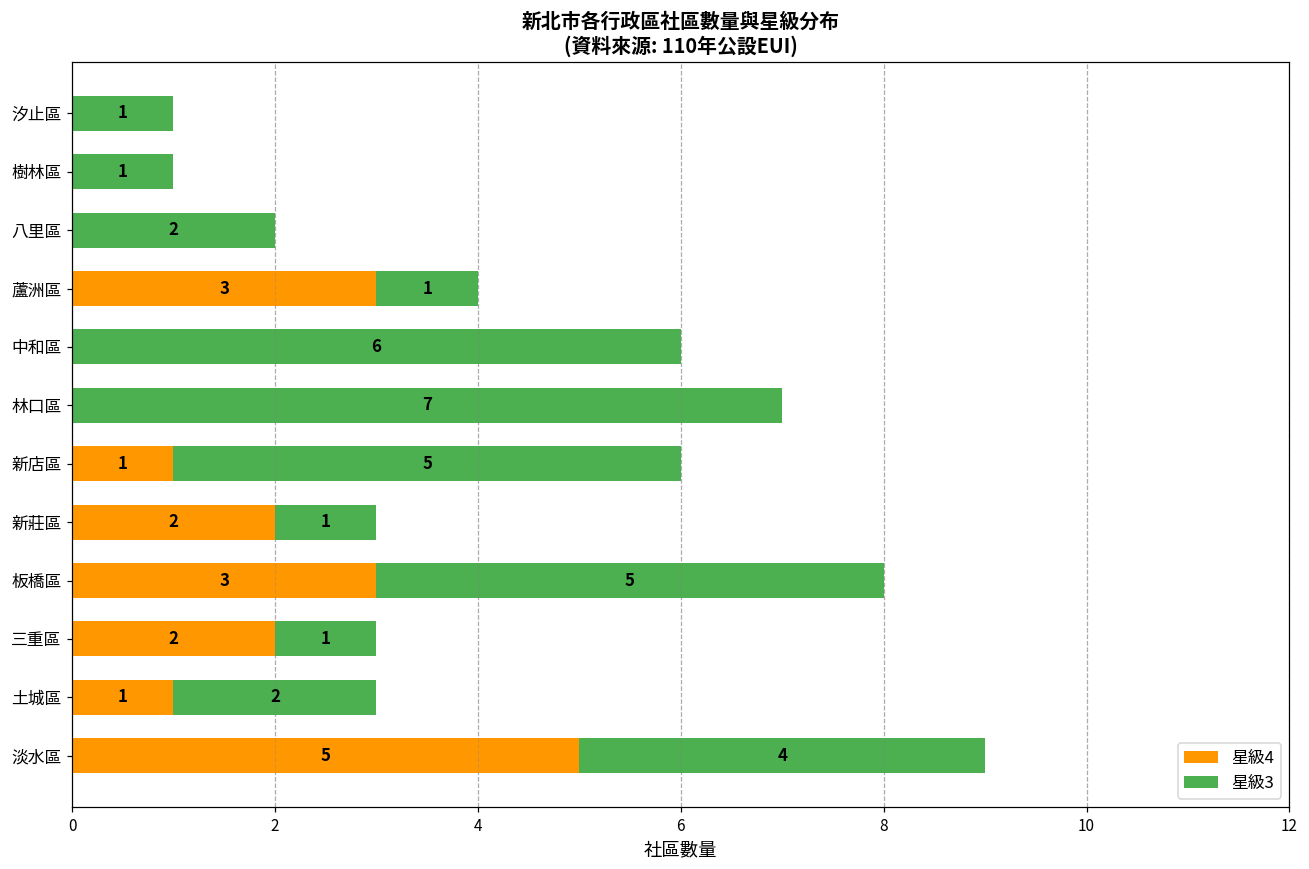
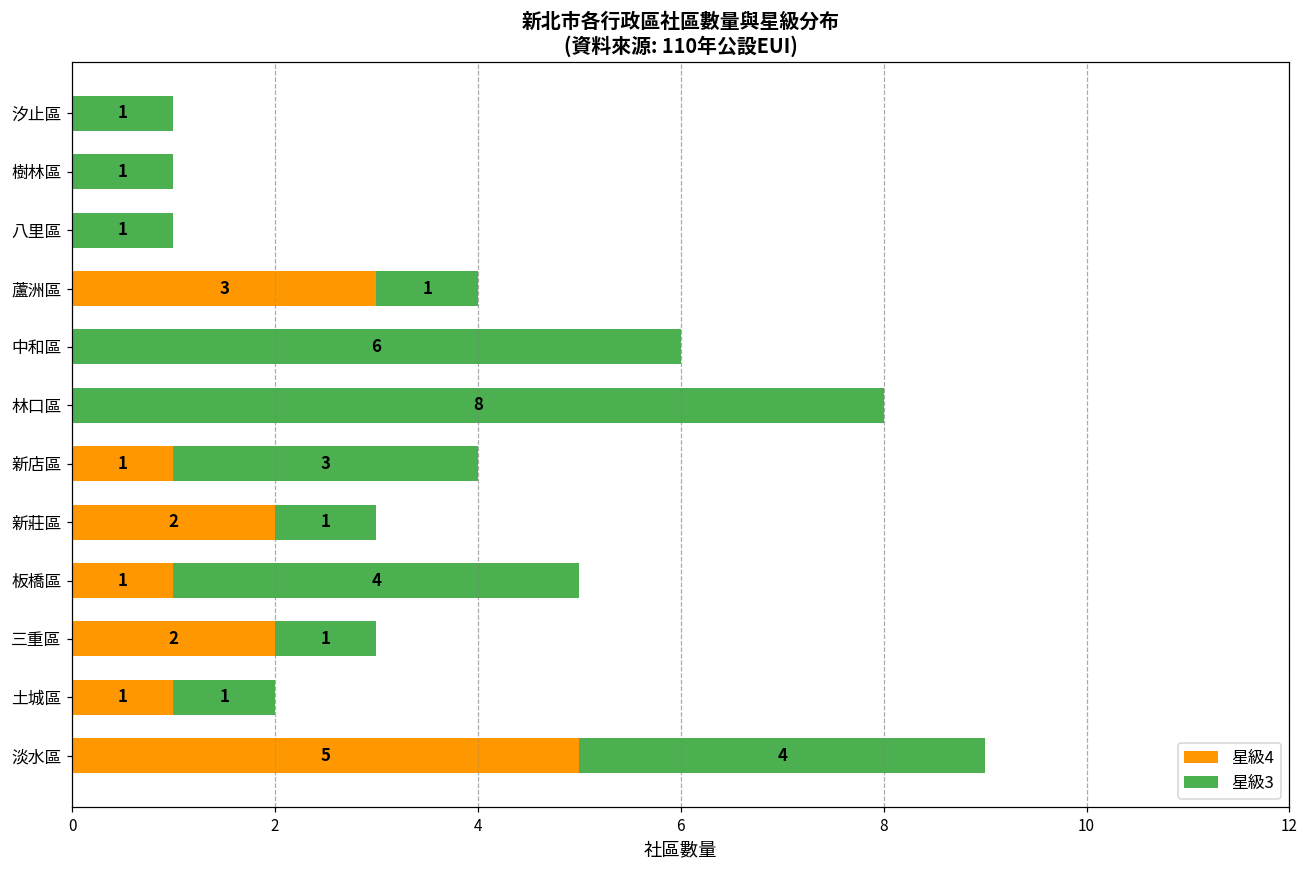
星級3, 八里區: 2 -> 1
星級3, 林口區: 7 -> 8
星級3, 新店區: 5 -> 3
星級4, 板橋區: 3 -> 1
星級3, 板橋區: 5 -> 4
星級3, 土城區: 2 -> 1
